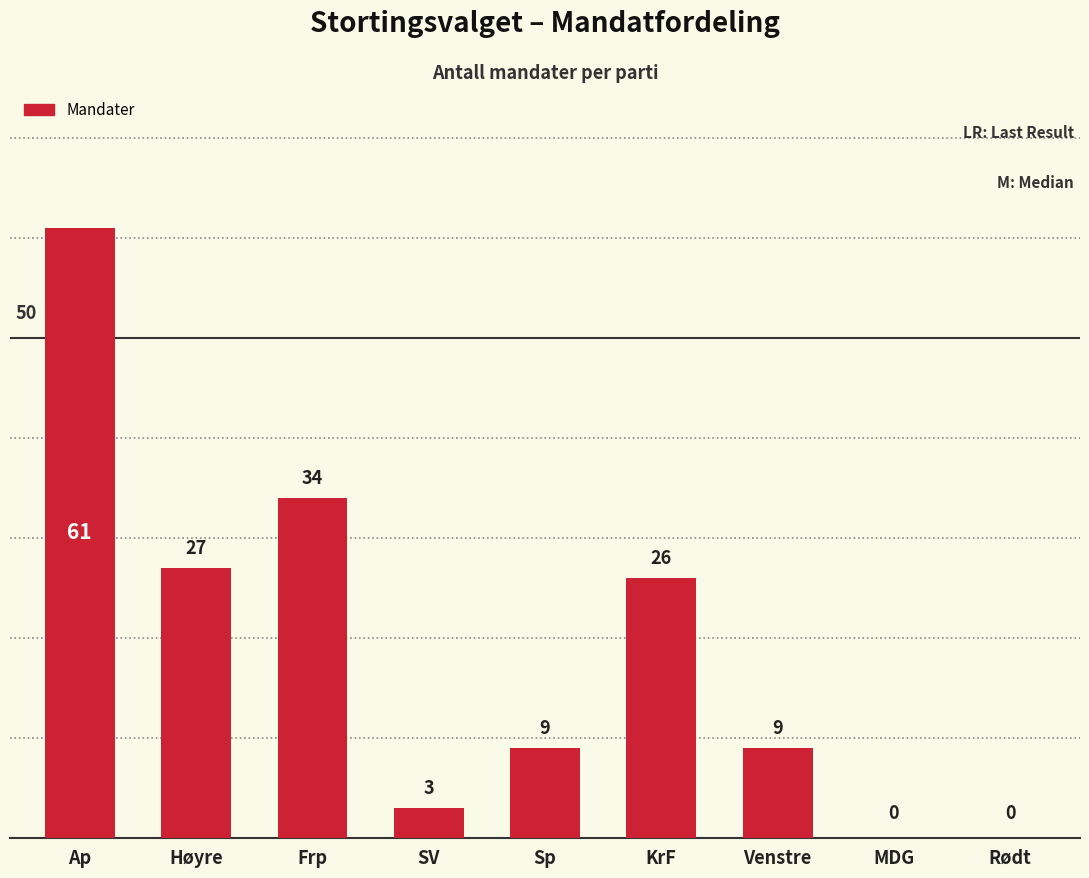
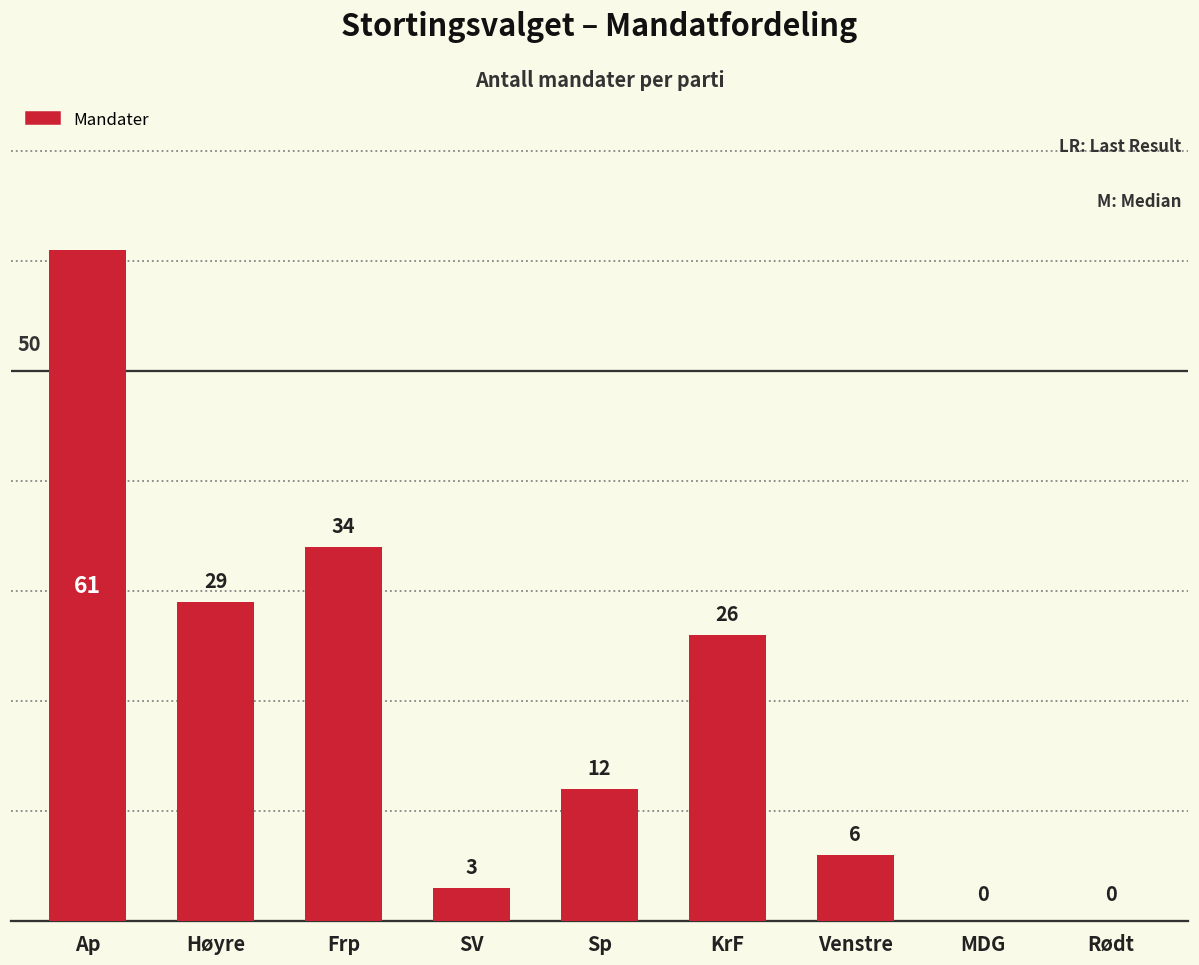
Høyre: 27 -> 29
Sp: 9 -> 12
Venstre: 9 -> 6
